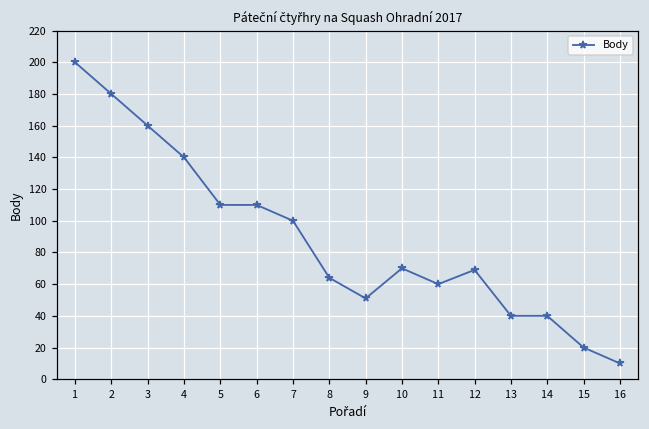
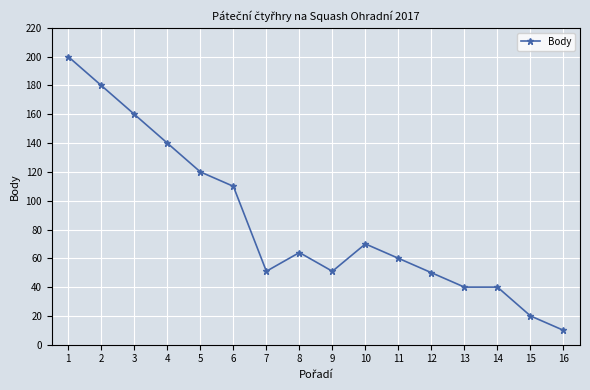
5: 110 -> 120
7: 100 -> 51
12: 69 -> 50
